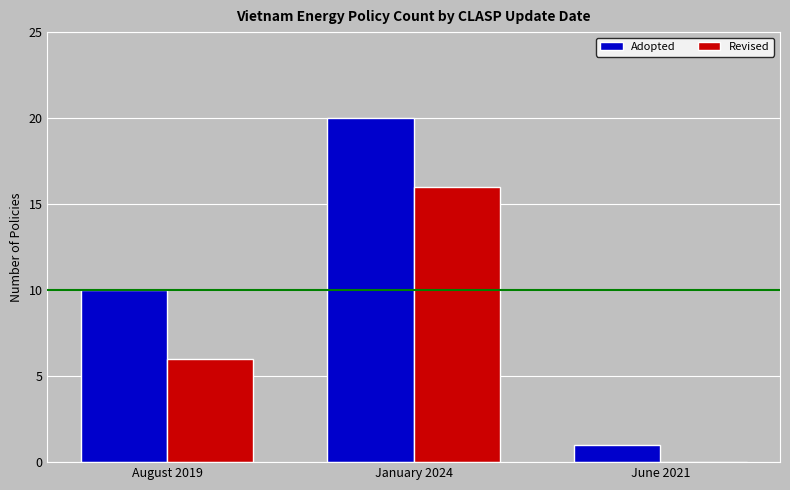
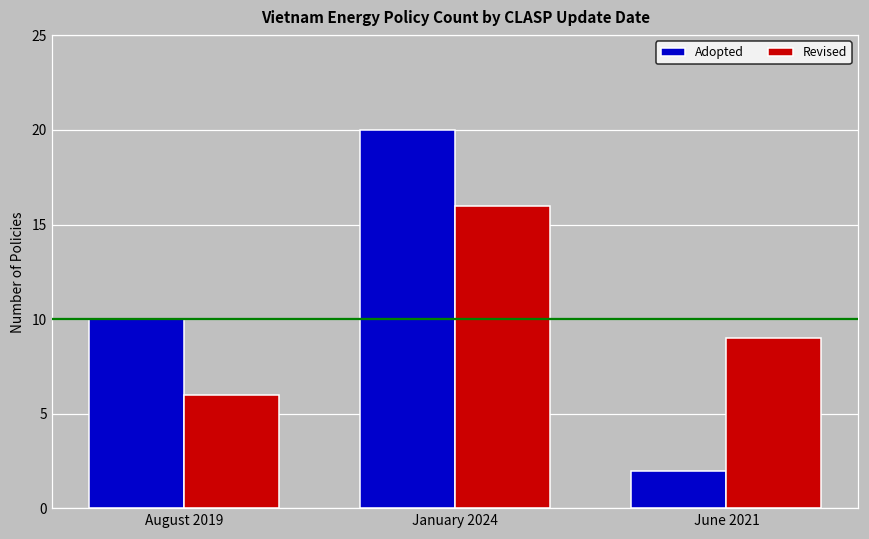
Adopted, June 2021: 1 -> 2
Revised, June 2021: 0 -> 9
